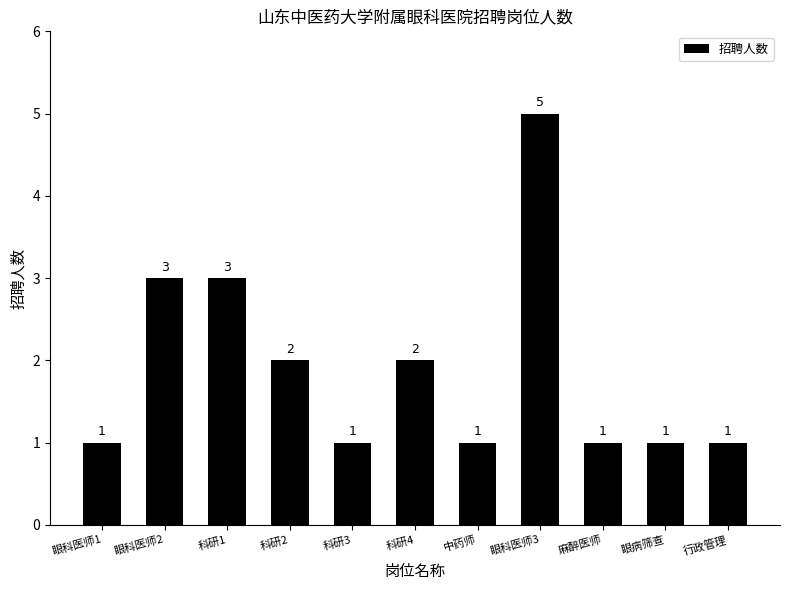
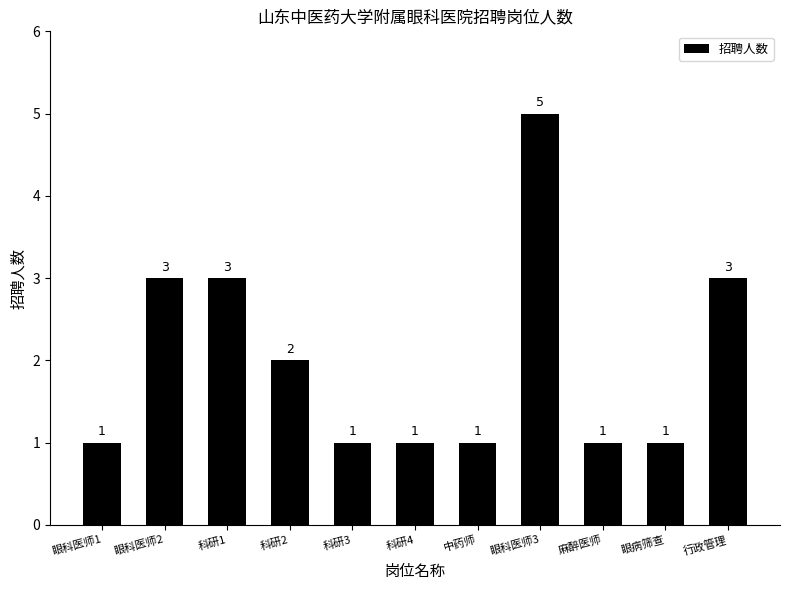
科研4: 2 -> 1
行政管理: 1 -> 3
